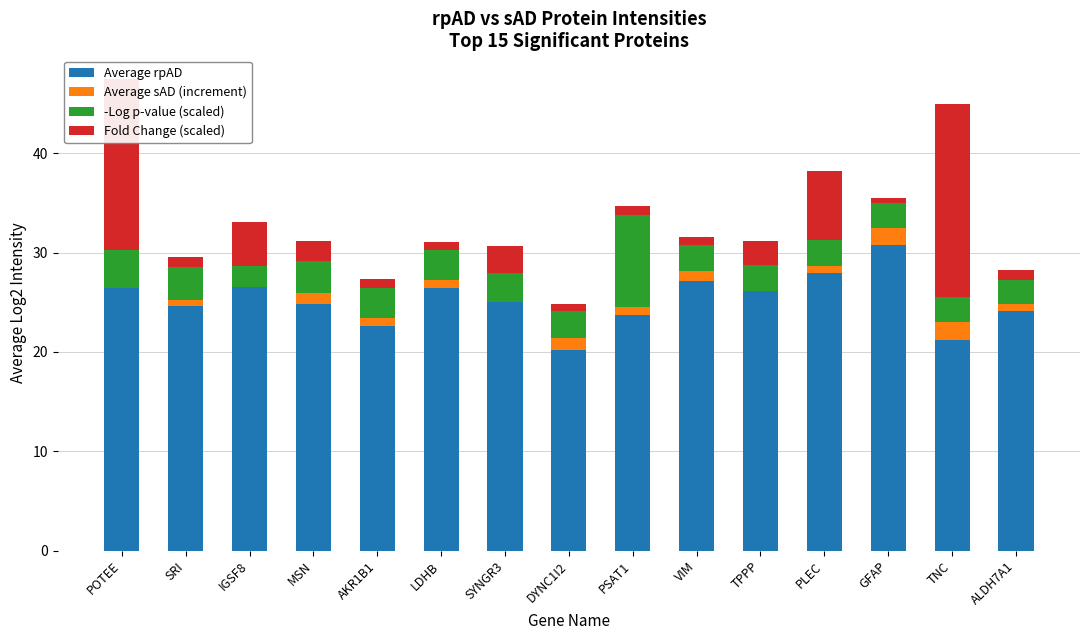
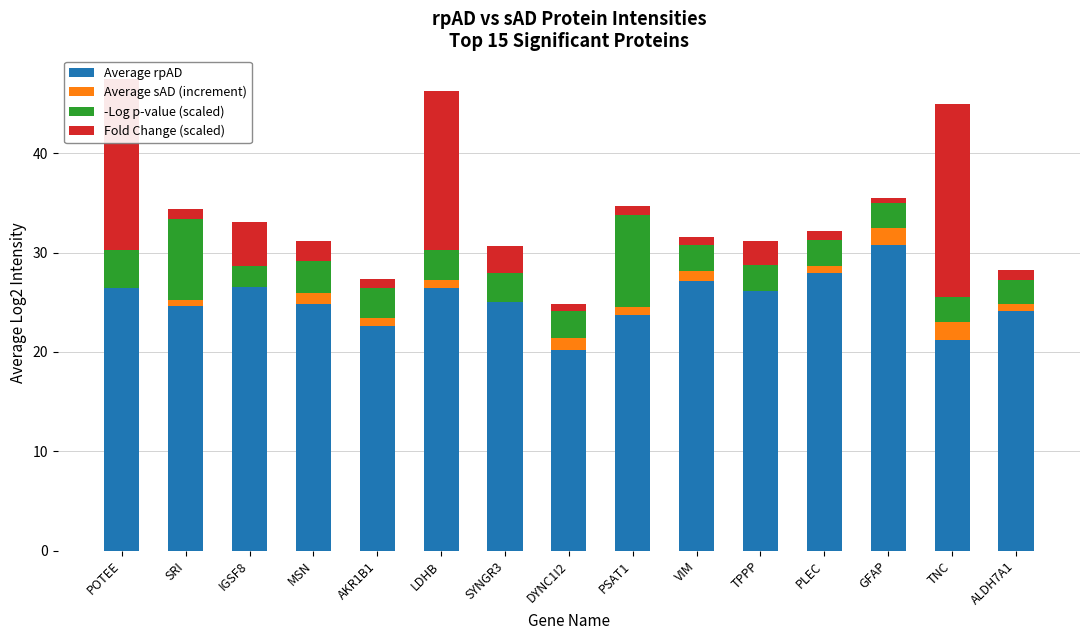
-Log p-value (scaled), SRI: 3 -> 8
Fold Change (scaled), LDHB: 1 -> 16
Fold Change (scaled), PLEC: 7 -> 1
